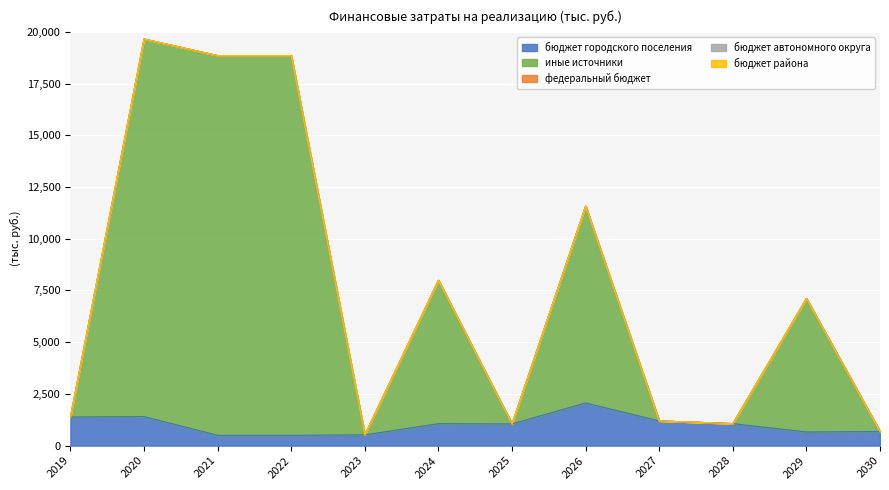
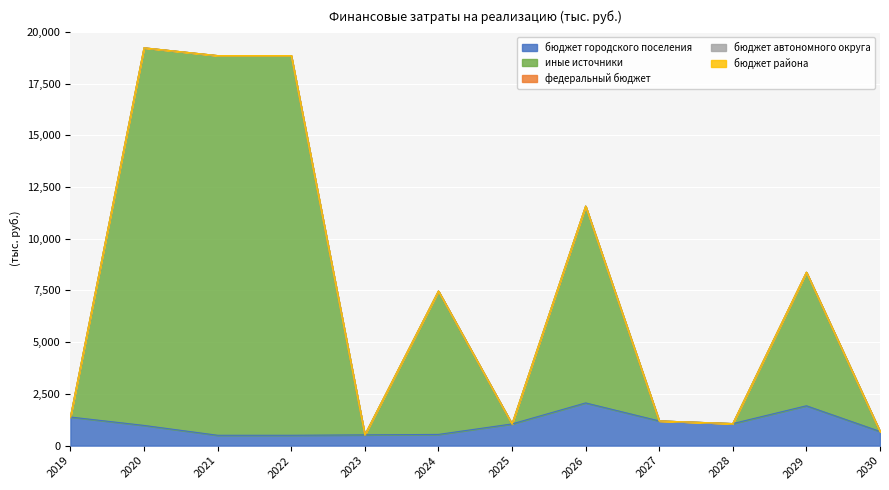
бюджет городского поселения, 2020: 1,400 -> 1,000
бюджет городского поселения, 2024: 1,100 -> 500
бюджет городского поселения, 2029: 700 -> 1,900
